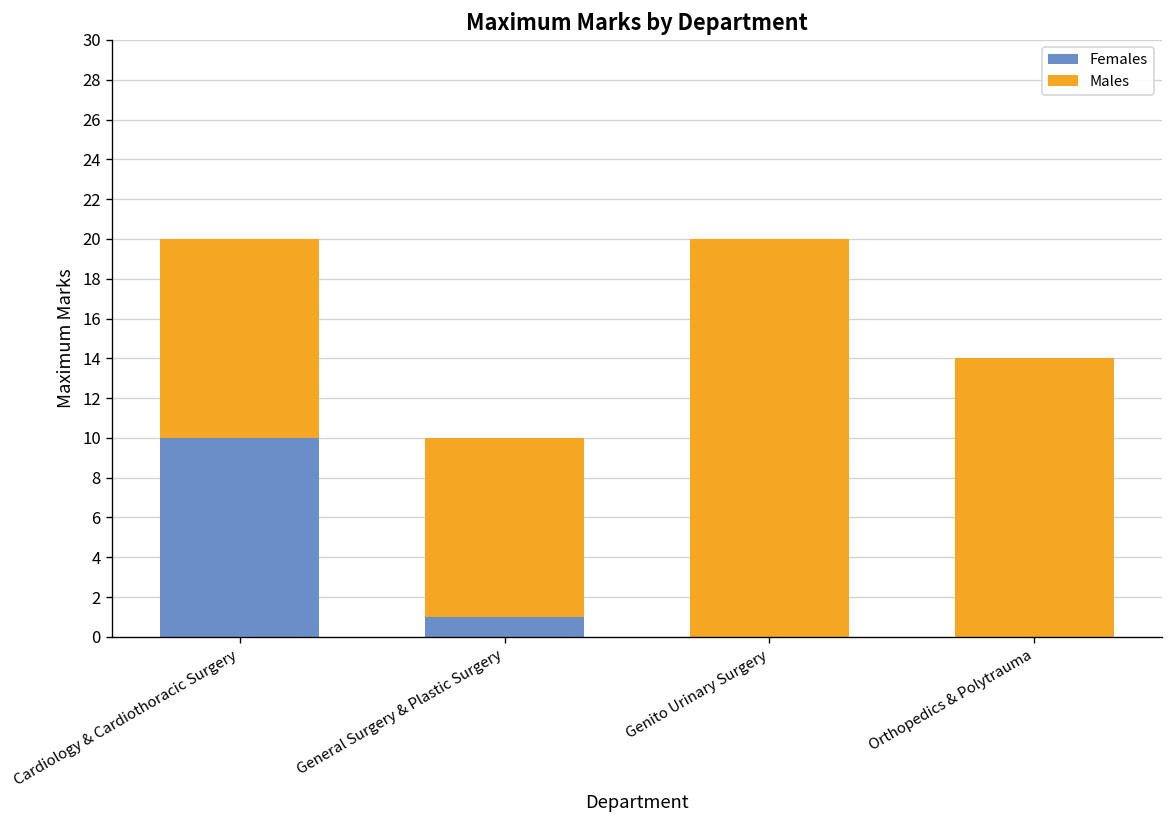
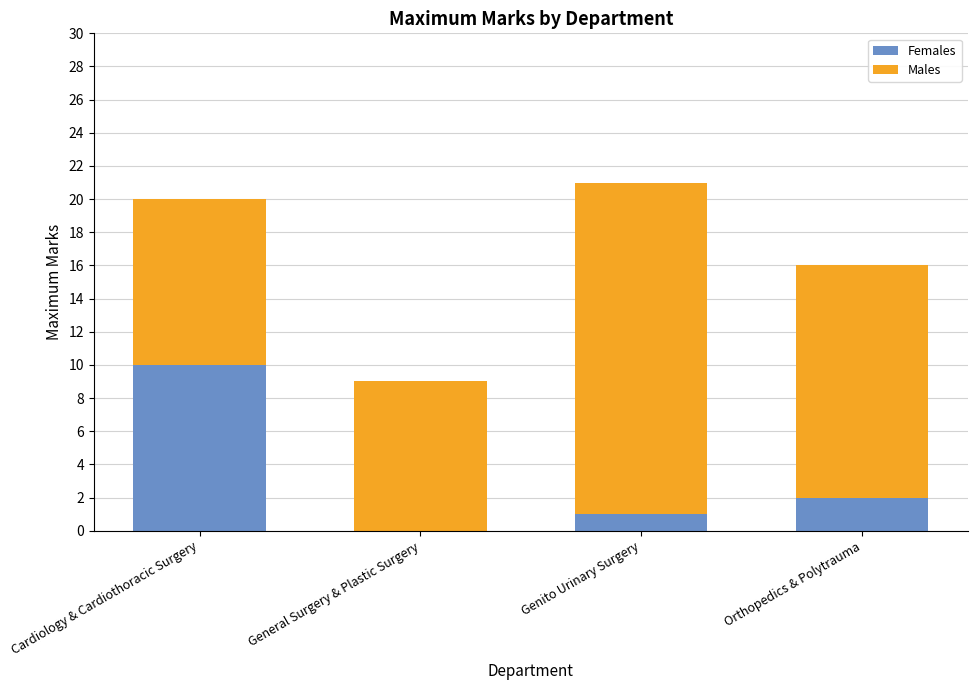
Females, General Surgery & Plastic Surgery: 1 -> 0
Females, Genito Urinary Surgery: 0 -> 1
Females, Orthopedics & Polytrauma: 0 -> 2
